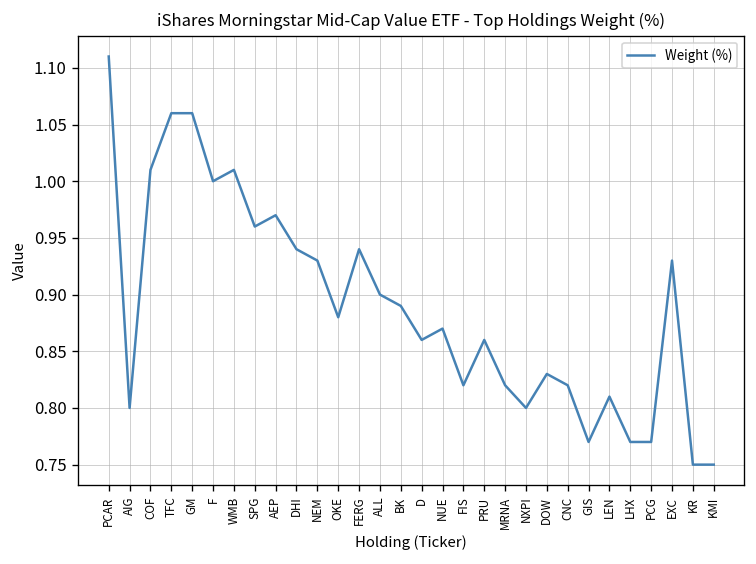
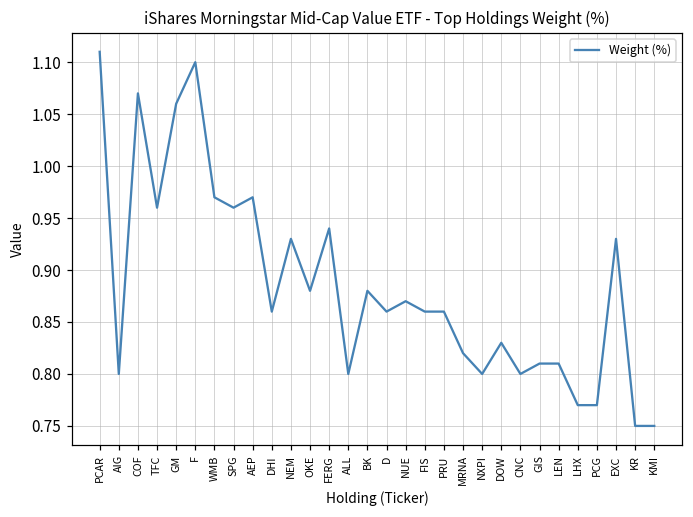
COF: 1.01 -> 1.07
TFC: 1.06 -> 0.96
F: 1.0 -> 1.1
WMB: 1.01 -> 0.97
DHI: 0.94 -> 0.86
ALL: 0.9 -> 0.8
BK: 0.89 -> 0.88
FIS: 0.82 -> 0.86
CNC: 0.82 -> 0.80
GIS: 0.77 -> 0.81
